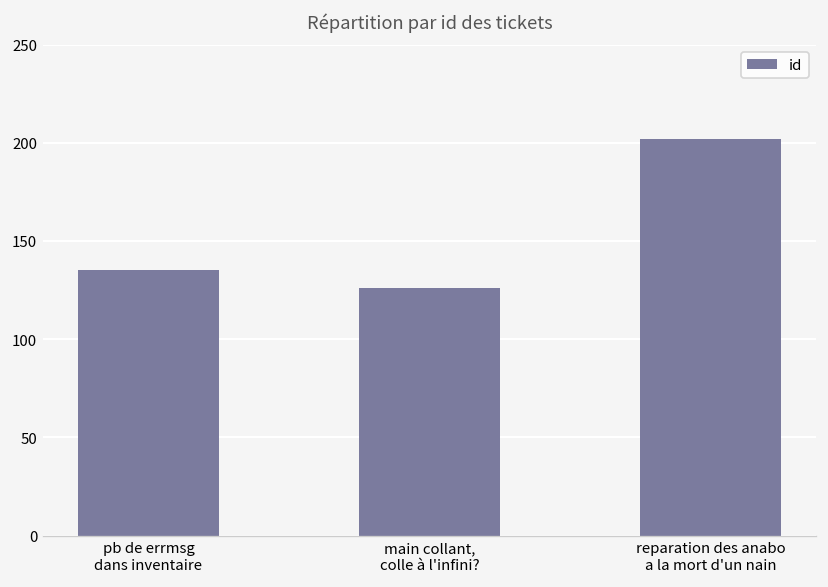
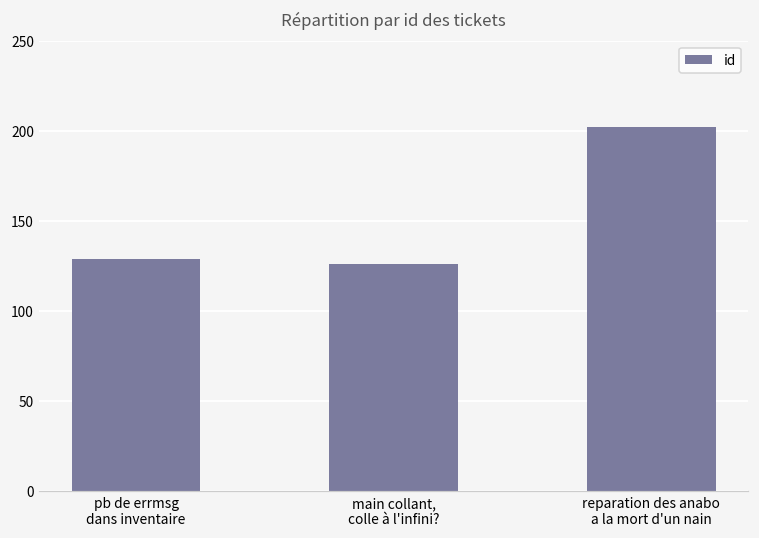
pb de errmsg dans inventaire: 135 -> 129
